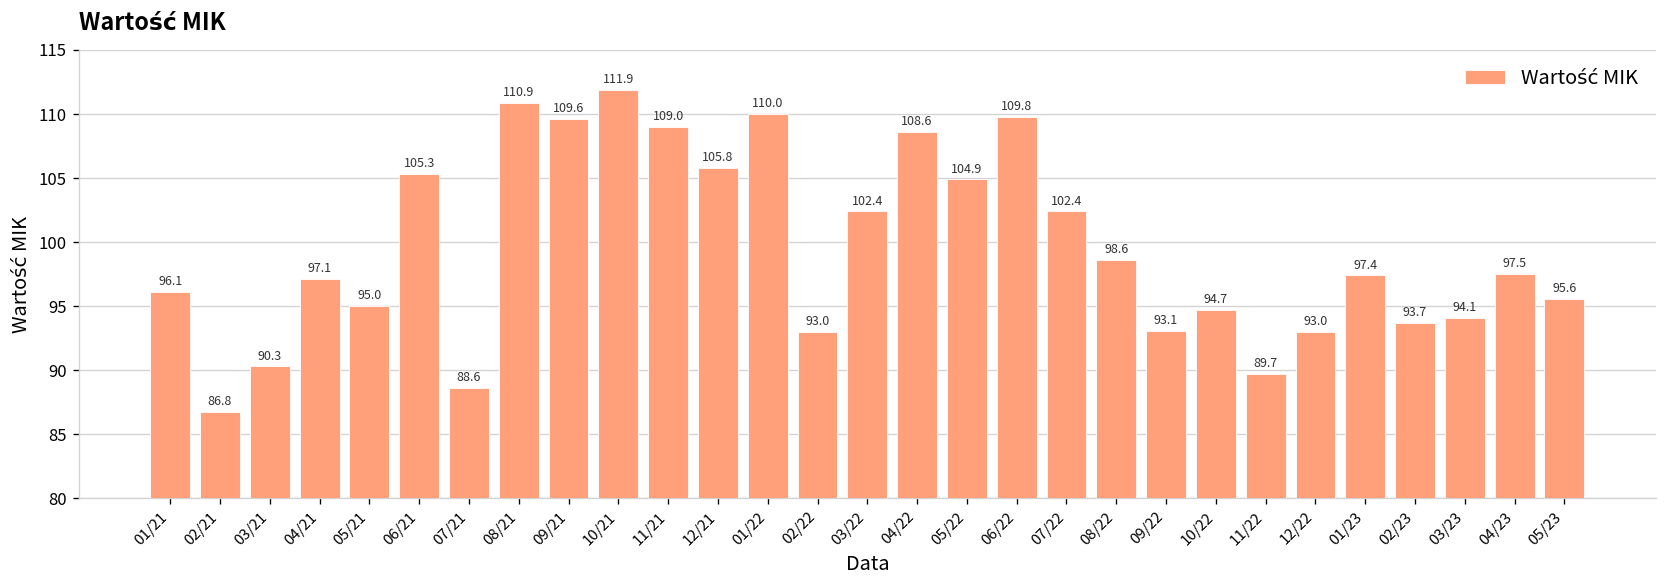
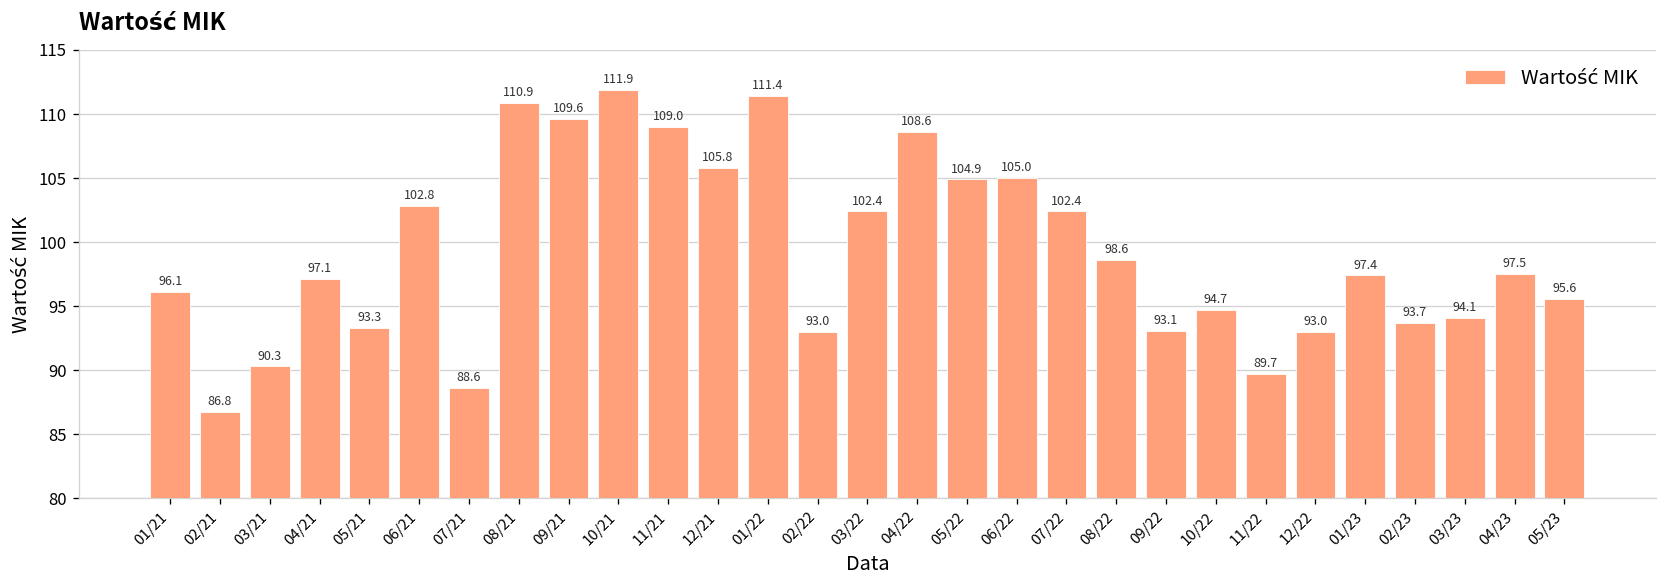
05/21: 95.0 -> 93.3
06/21: 105.3 -> 102.8
01/22: 110.0 -> 111.4
06/22: 109.8 -> 105.0
